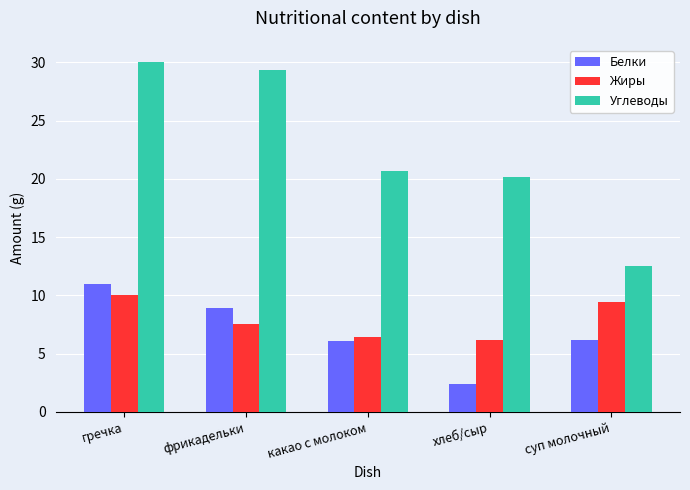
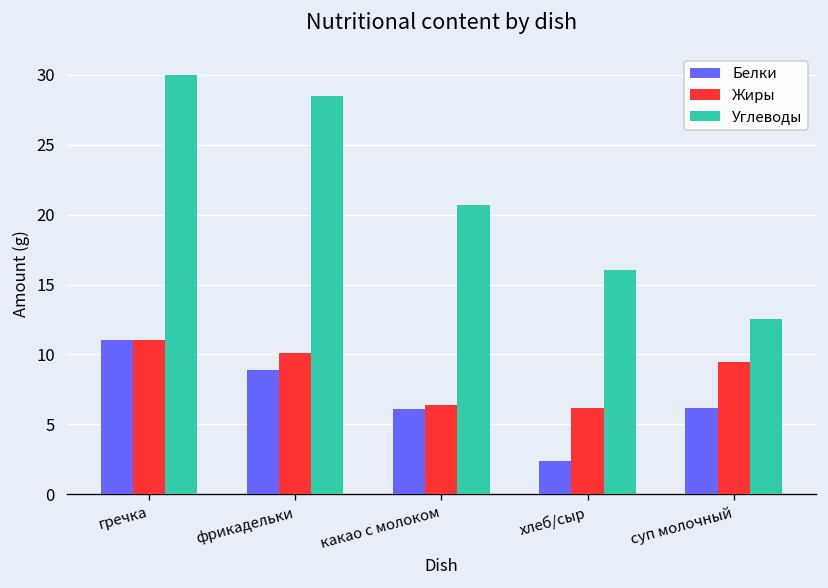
Жиры, гречка: 10 -> 11
Жиры, фрикадельки: 7.5 -> 10.1
Углеводы, фрикадельки: 29.3 -> 28.5
Углеводы, хлеб/сыр: 20.2 -> 16.1
